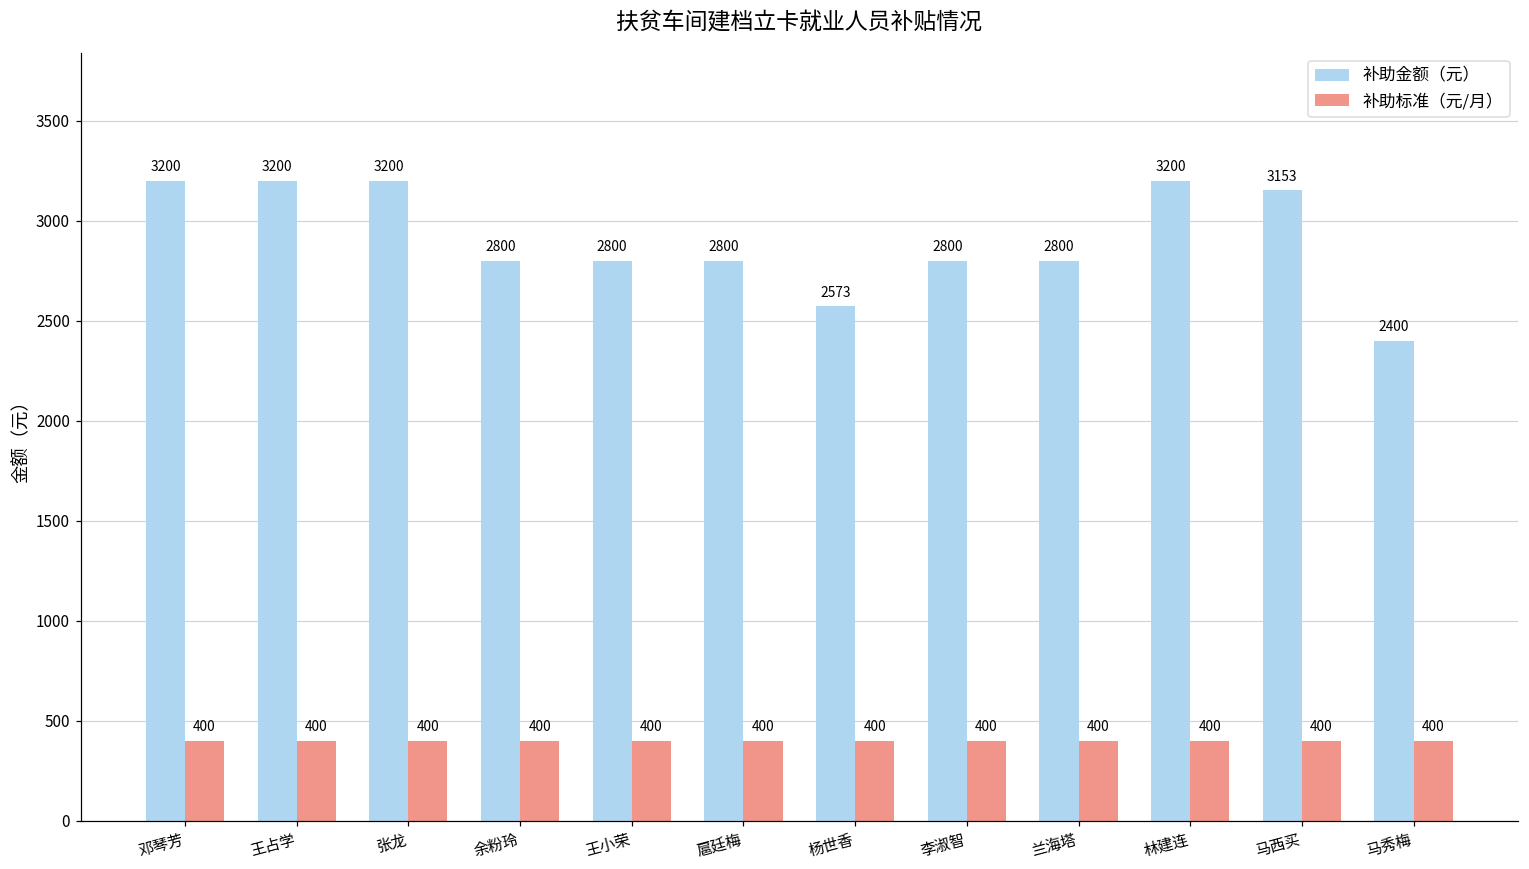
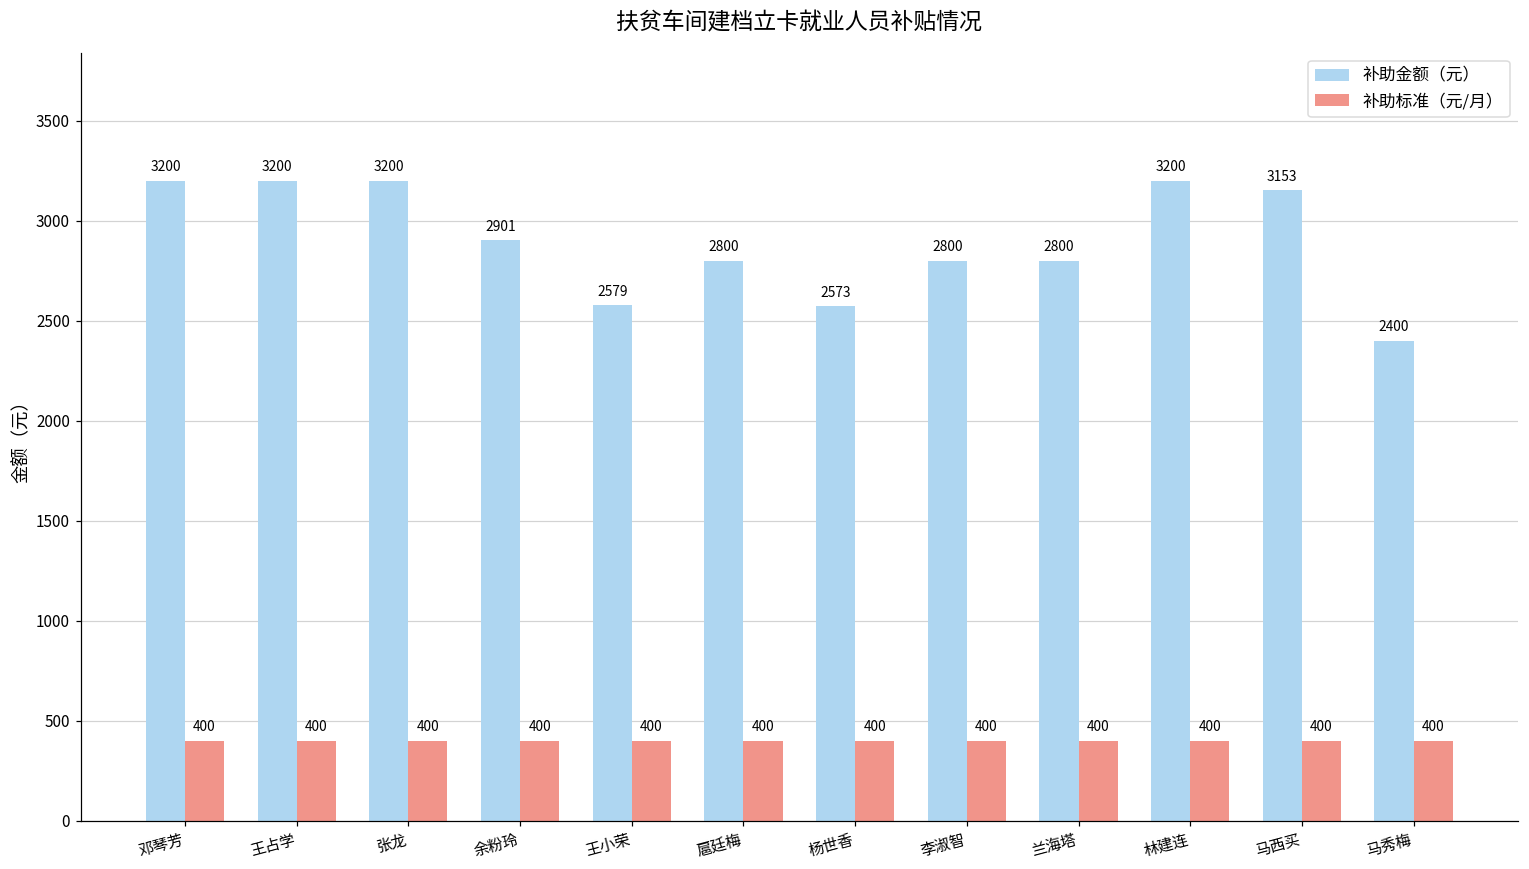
补助金额（元）, 余粉玲: 2800 -> 2901
补助金额（元）, 王小荣: 2800 -> 2579
